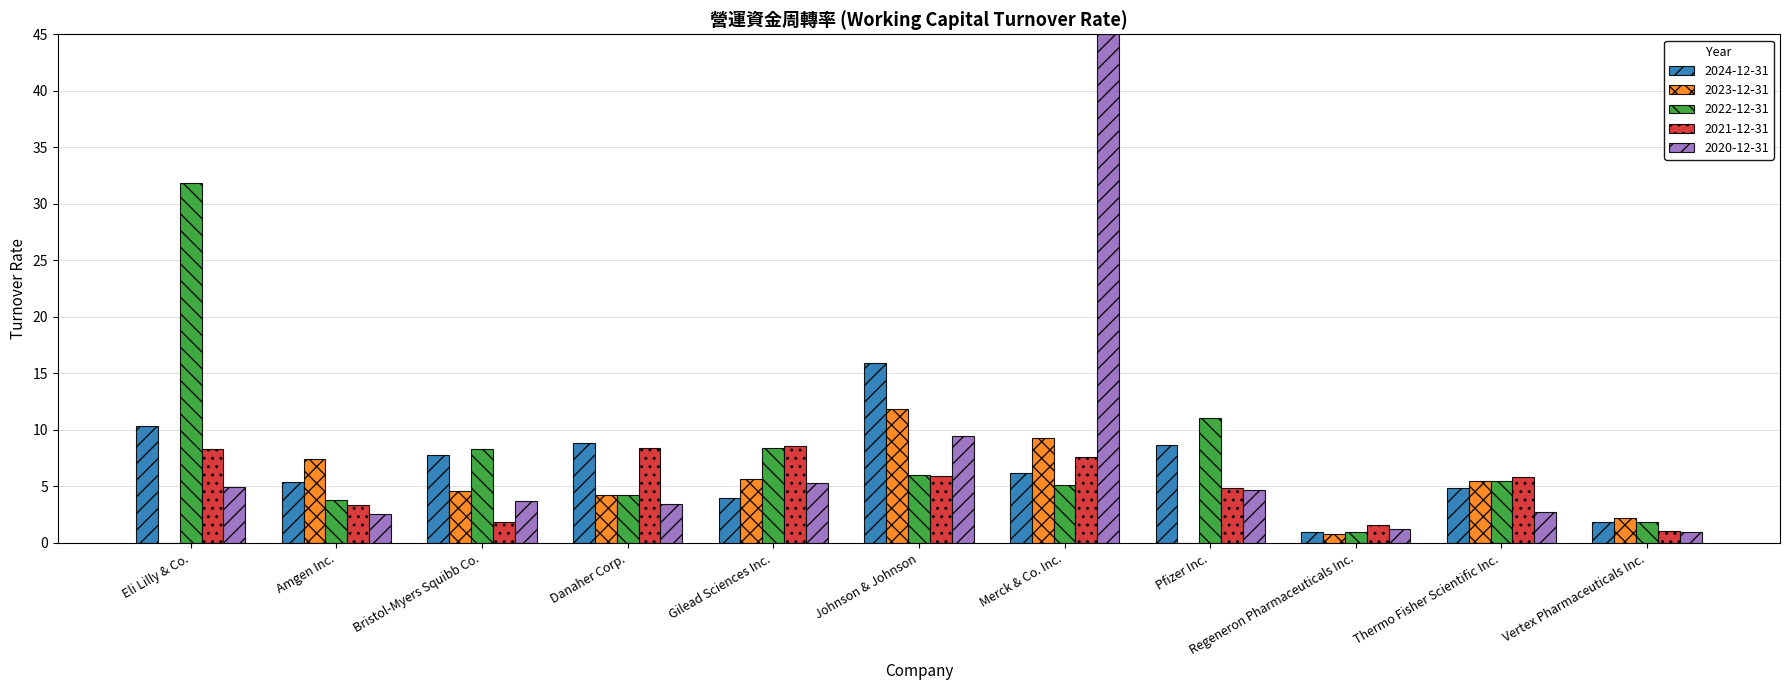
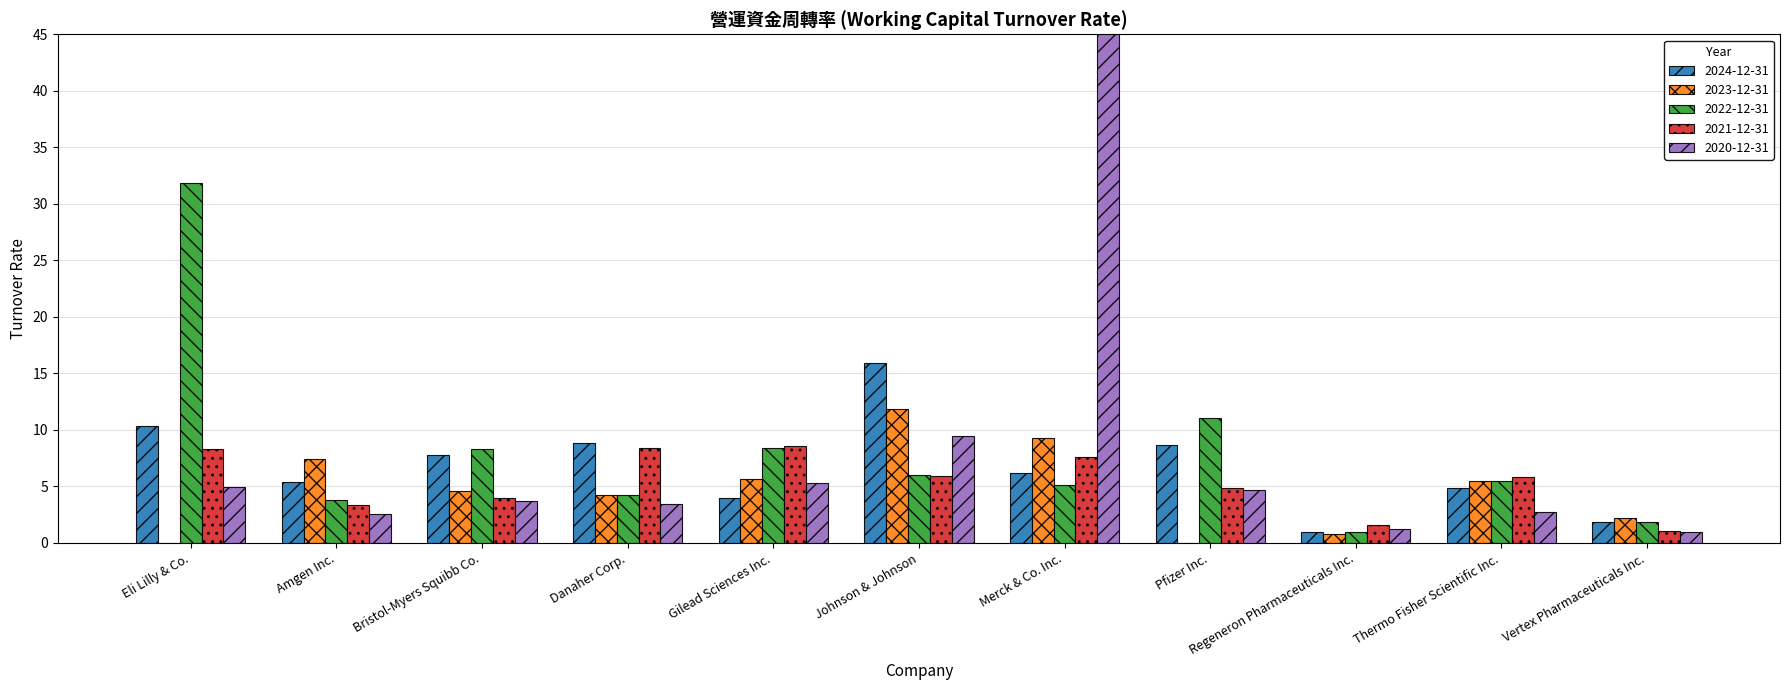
2021-12-31, Bristol-Myers Squibb Co.: 1.9 -> 4.0
